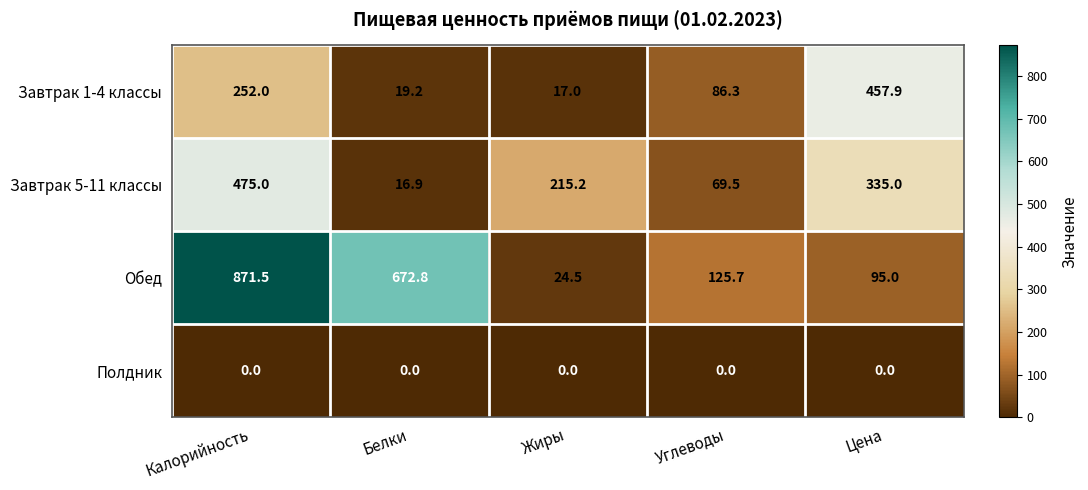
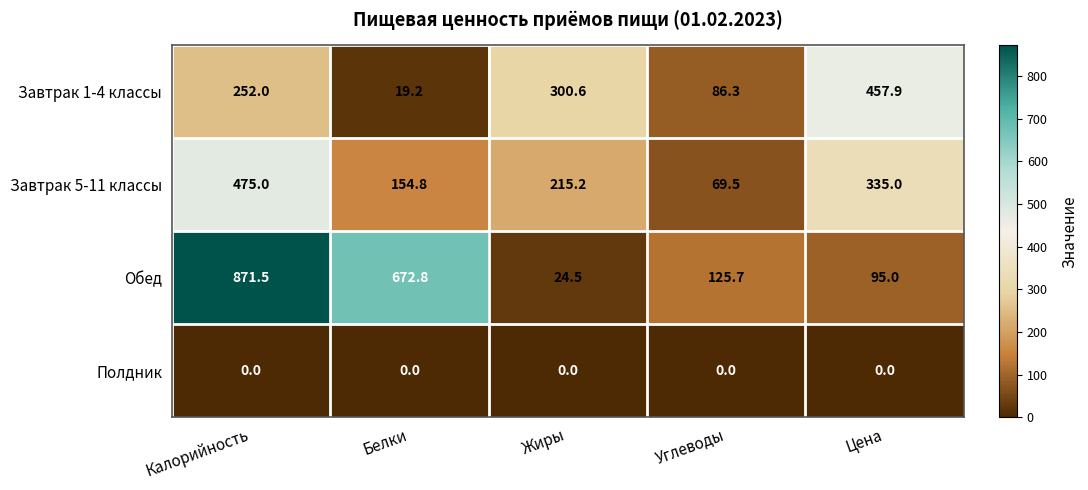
Завтрак 1-4 классы, Жиры: 17.0 -> 300.6
Завтрак 5-11 классы, Белки: 16.9 -> 154.8
